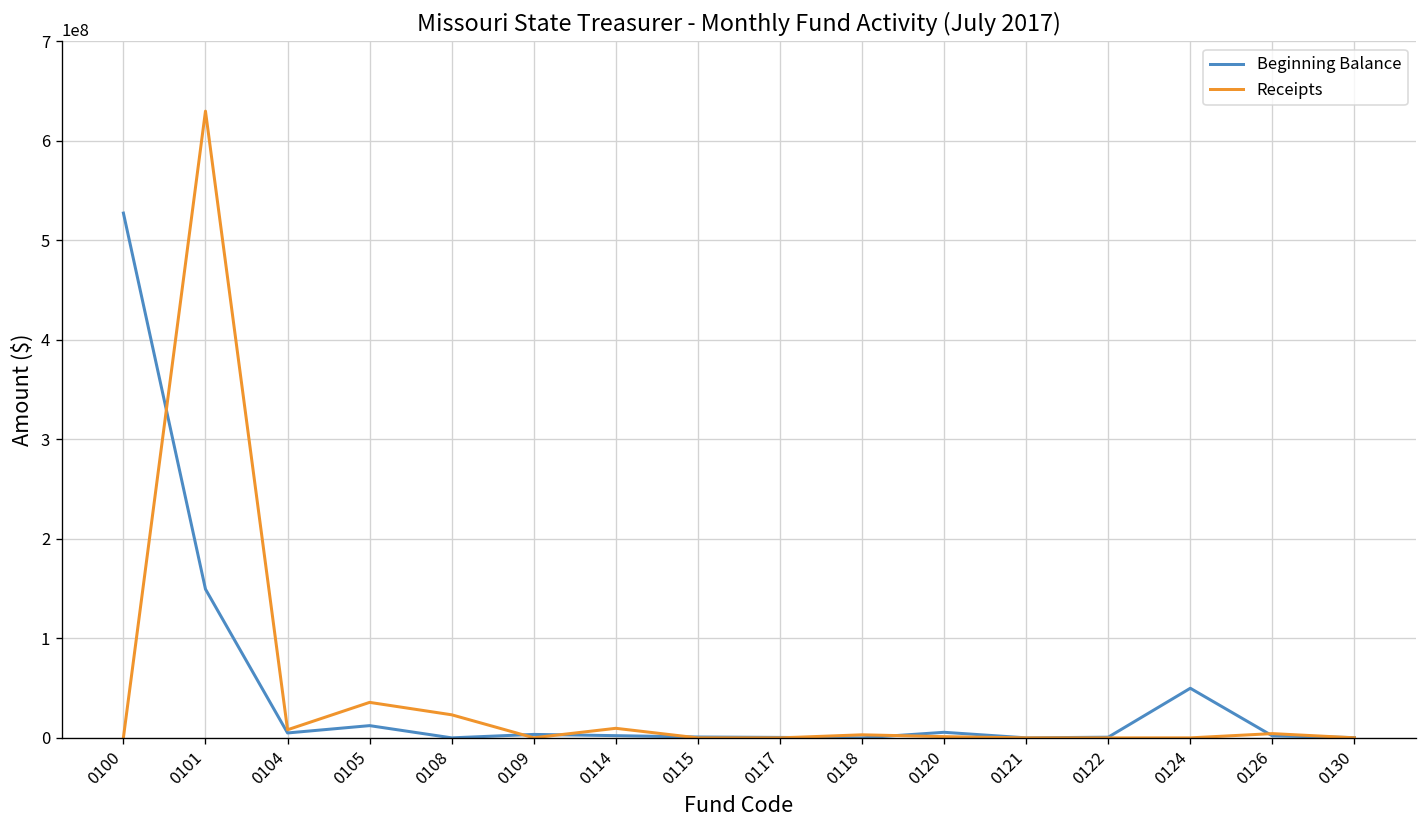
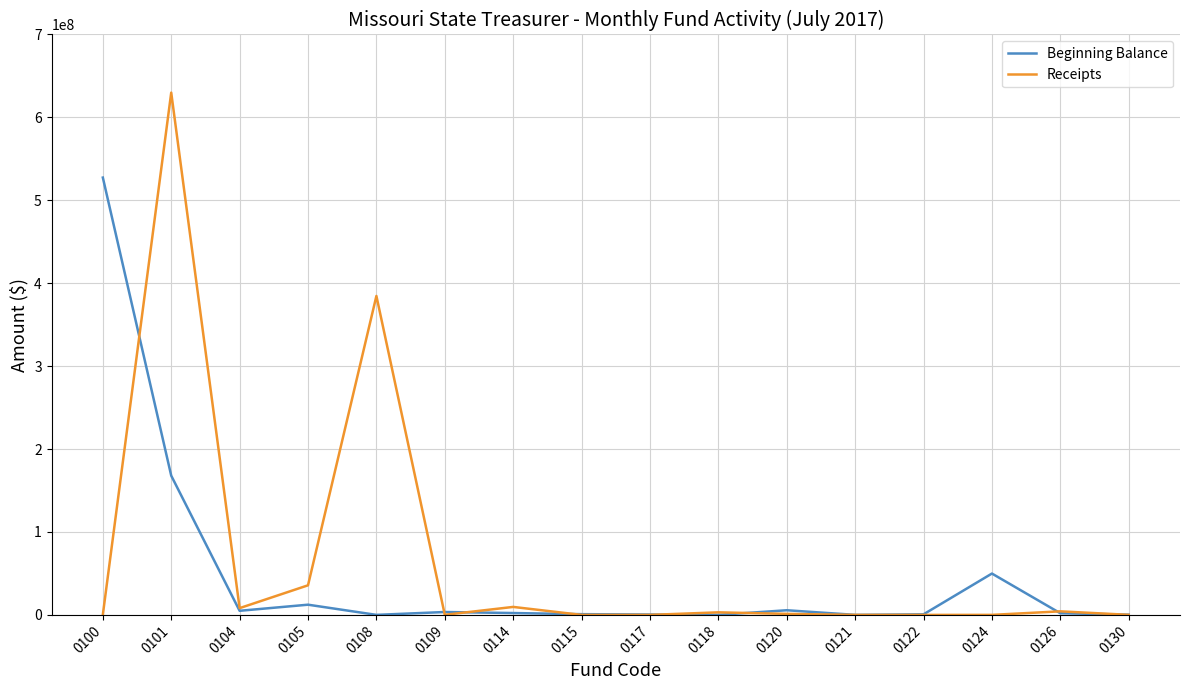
Beginning Balance, 0101: 150000000 -> 170000000
Receipts, 0108: 20000000 -> 380000000
